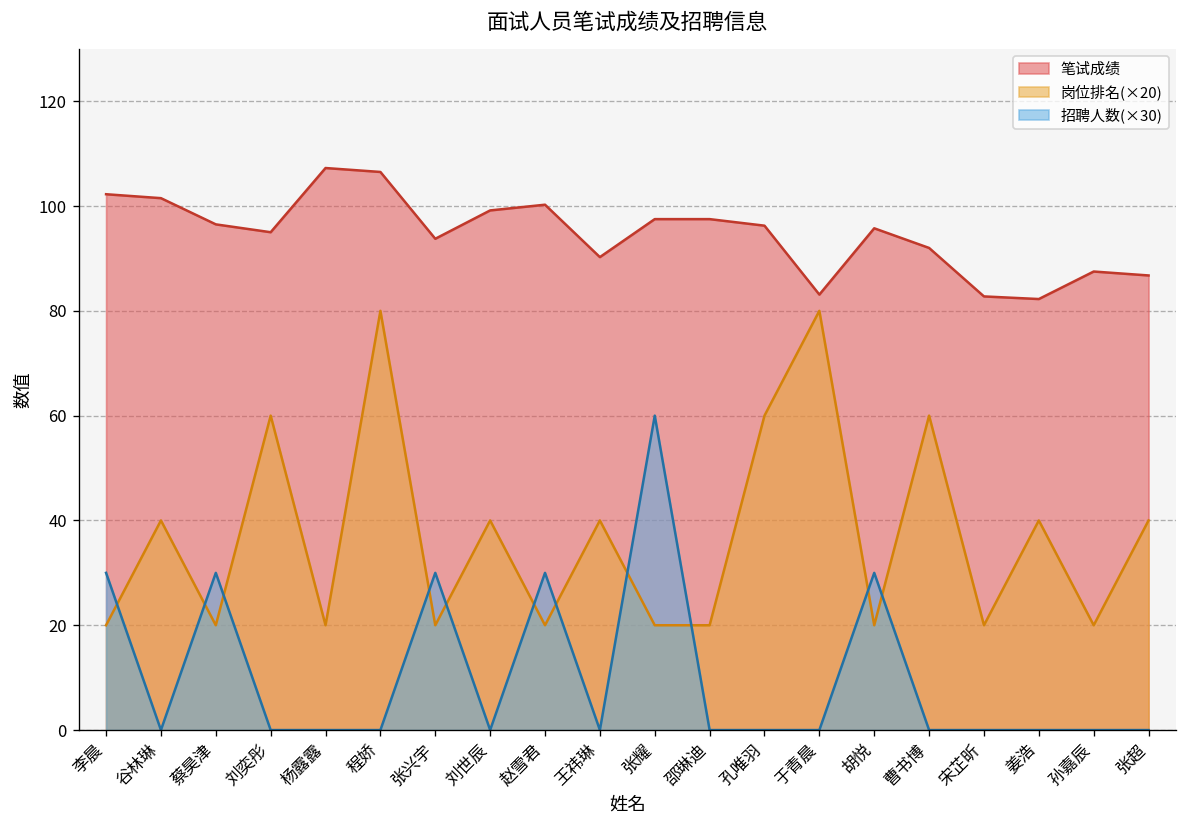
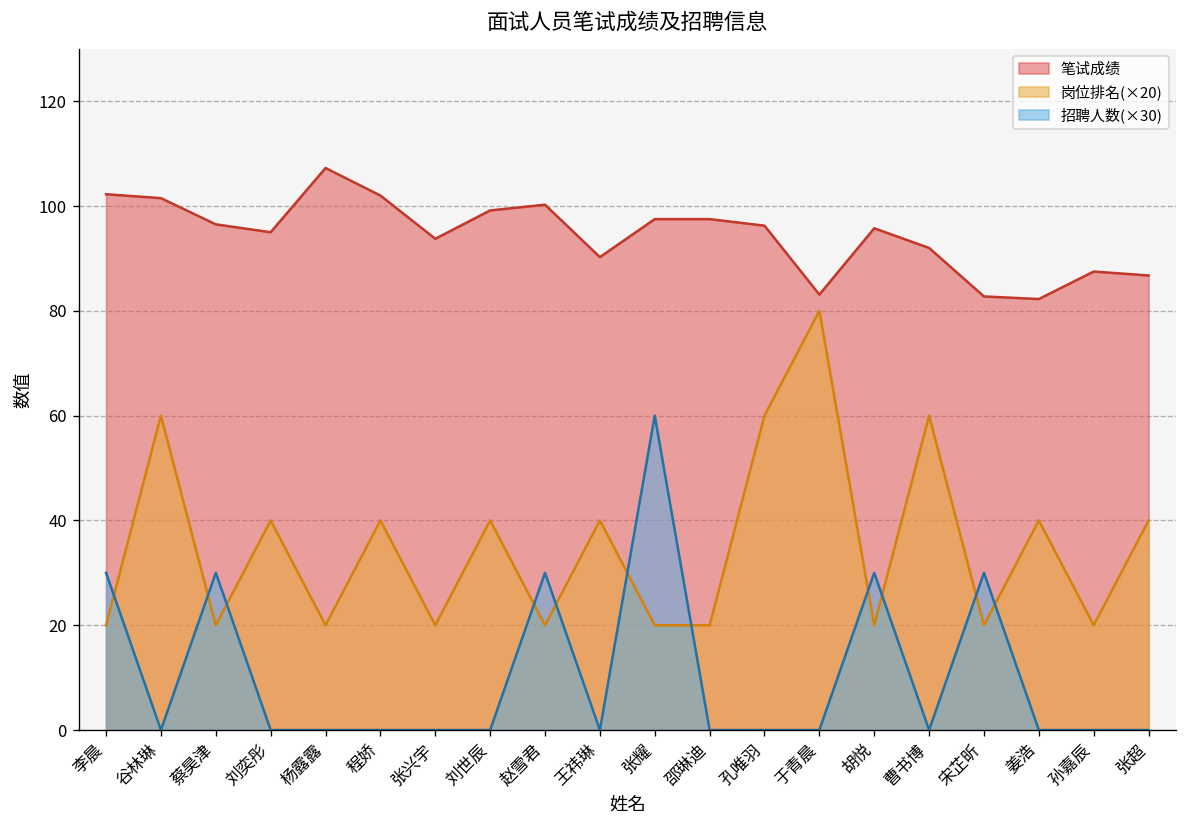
岗位排名(×20), 谷林琳: 40 -> 60
岗位排名(×20), 刘奕彤: 60 -> 40
笔试成绩, 程娇: 107 -> 102
岗位排名(×20), 程娇: 80 -> 40
招聘人数(×30), 张兴宇: 30 -> 0
招聘人数(×30), 宋芷昕: 0 -> 30
